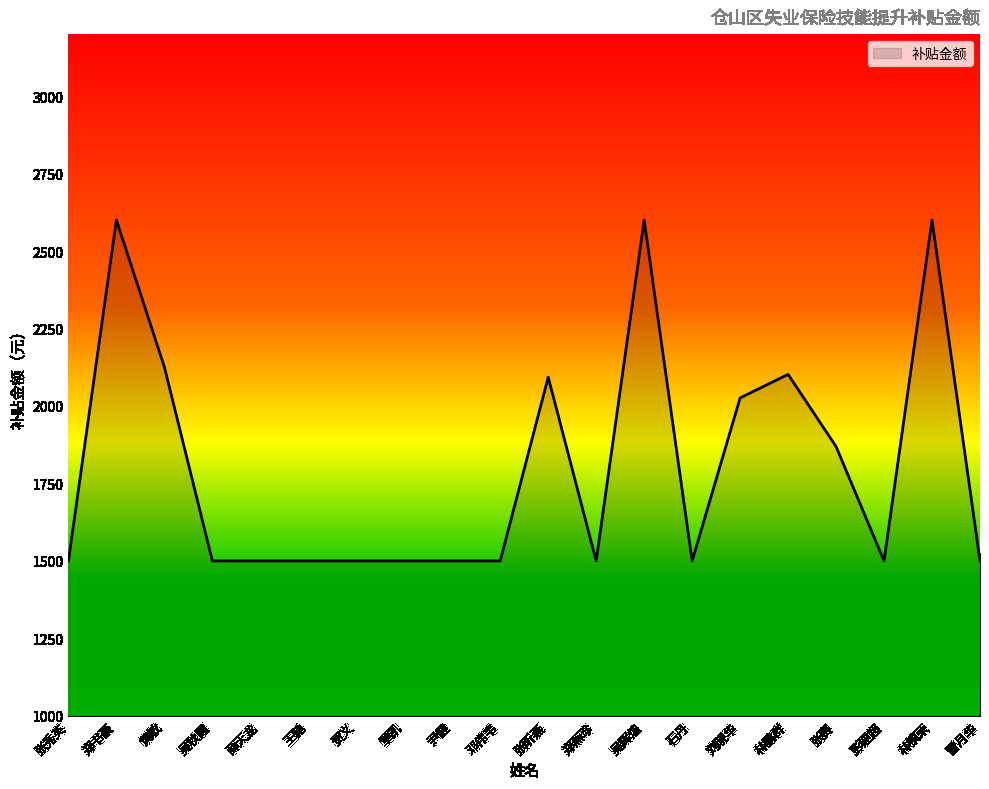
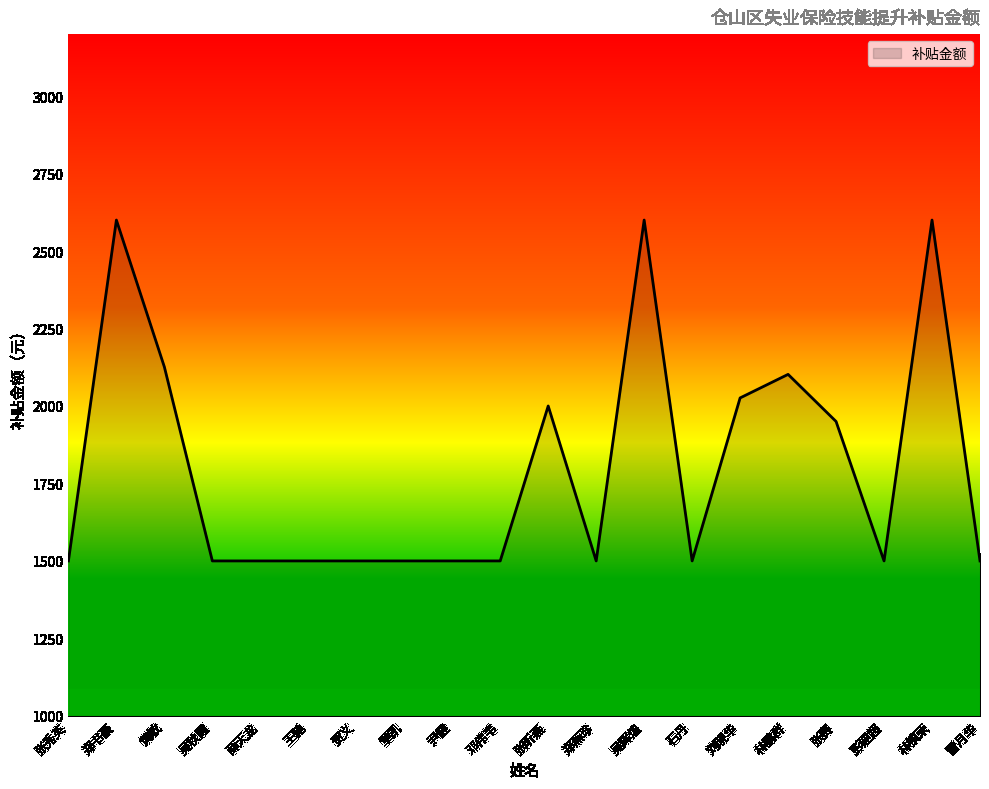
张昕燕: 2090 -> 2000
张赛: 1870 -> 1950
